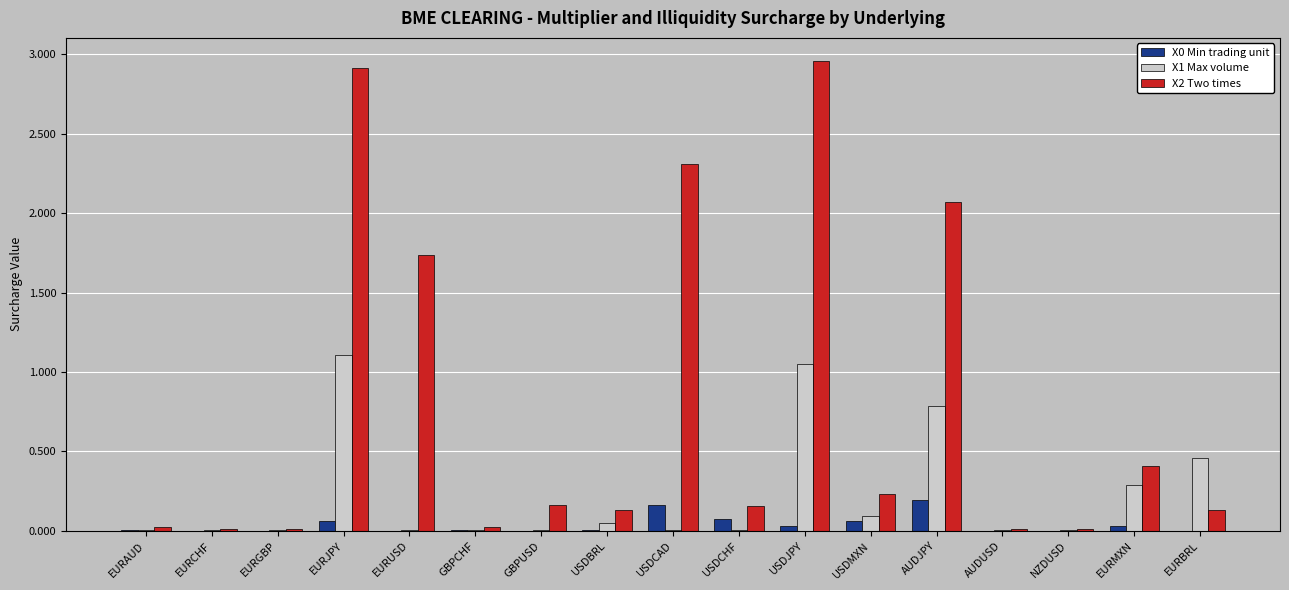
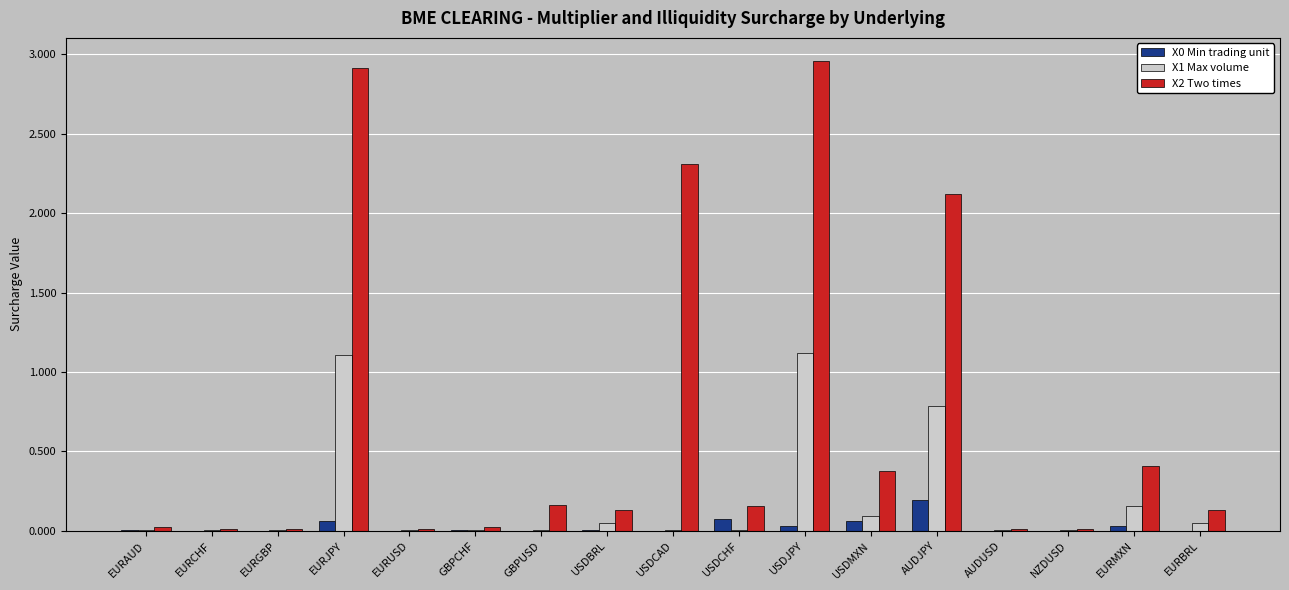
X2 Two times, EURUSD: 1.74 -> 0.01
X0 Min trading unit, USDCAD: 0.16 -> 0.00
X1 Max volume, USDJPY: 1.05 -> 1.12
X2 Two times, USDMXN: 0.23 -> 0.38
X2 Two times, AUDJPY: 2.07 -> 2.12
X1 Max volume, EURMXN: 0.29 -> 0.15
X1 Max volume, EURBRL: 0.46 -> 0.05
